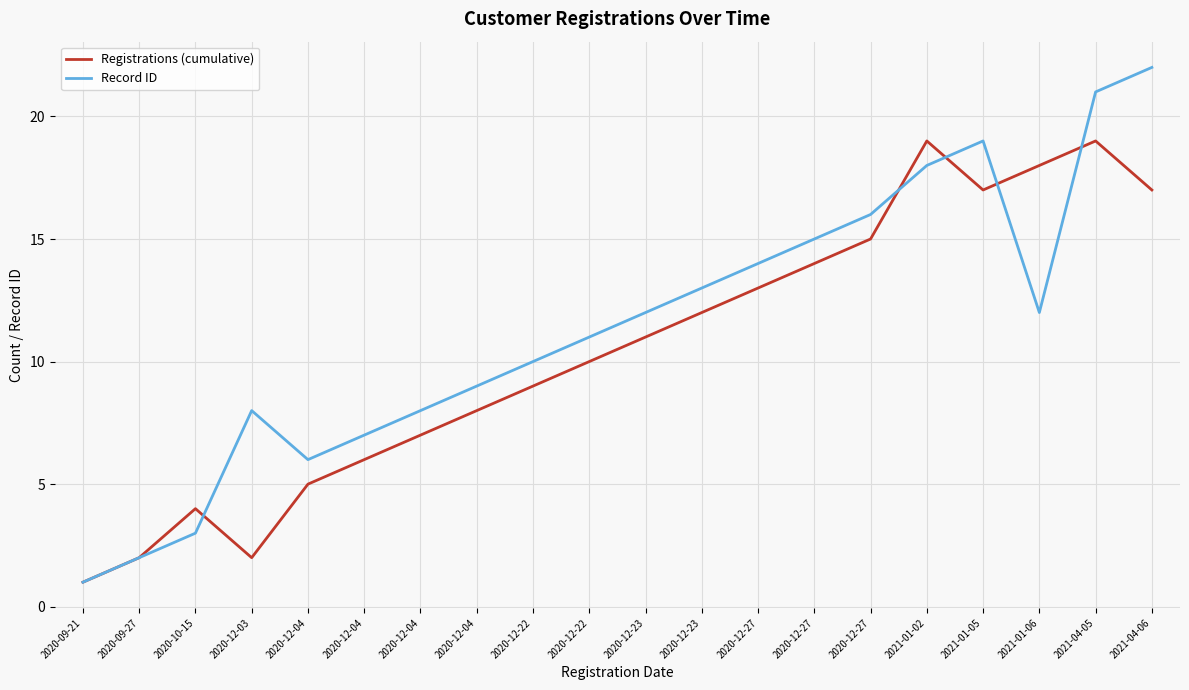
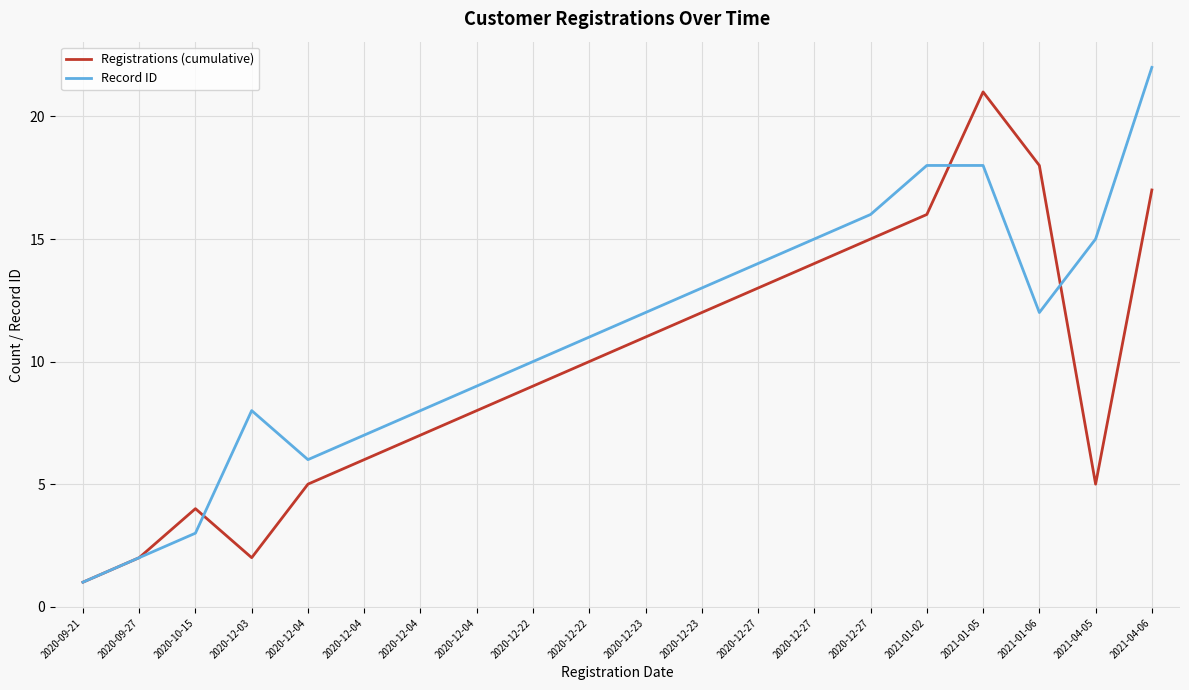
Registrations (cumulative), 2021-01-02: 19 -> 16
Registrations (cumulative), 2021-01-05: 17 -> 21
Record ID, 2021-01-05: 19 -> 18
Registrations (cumulative), 2021-04-05: 19 -> 5
Record ID, 2021-04-05: 21 -> 15
